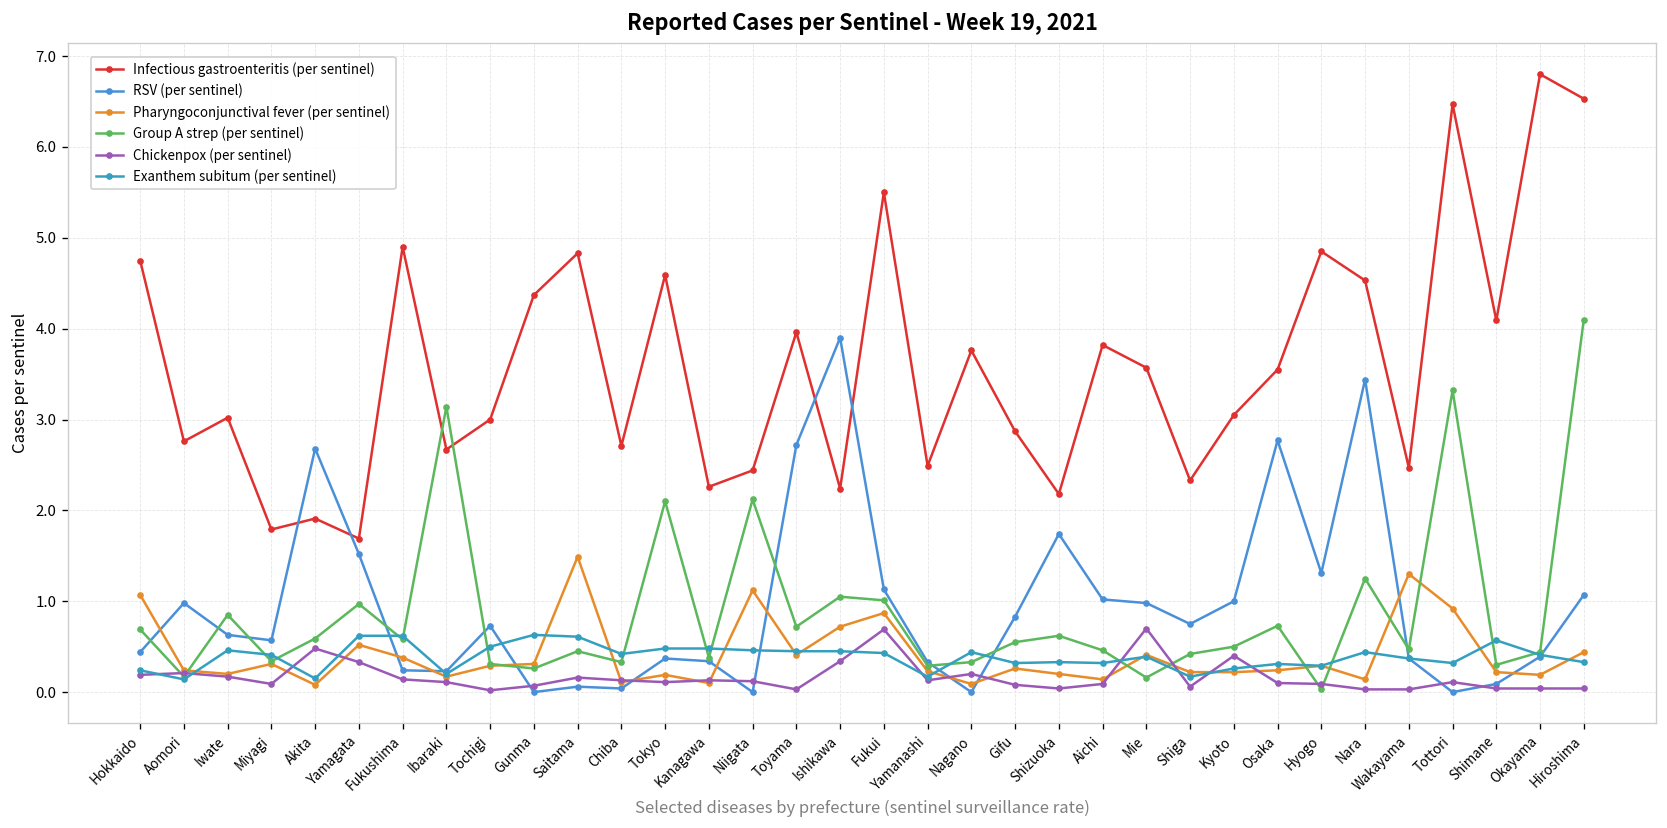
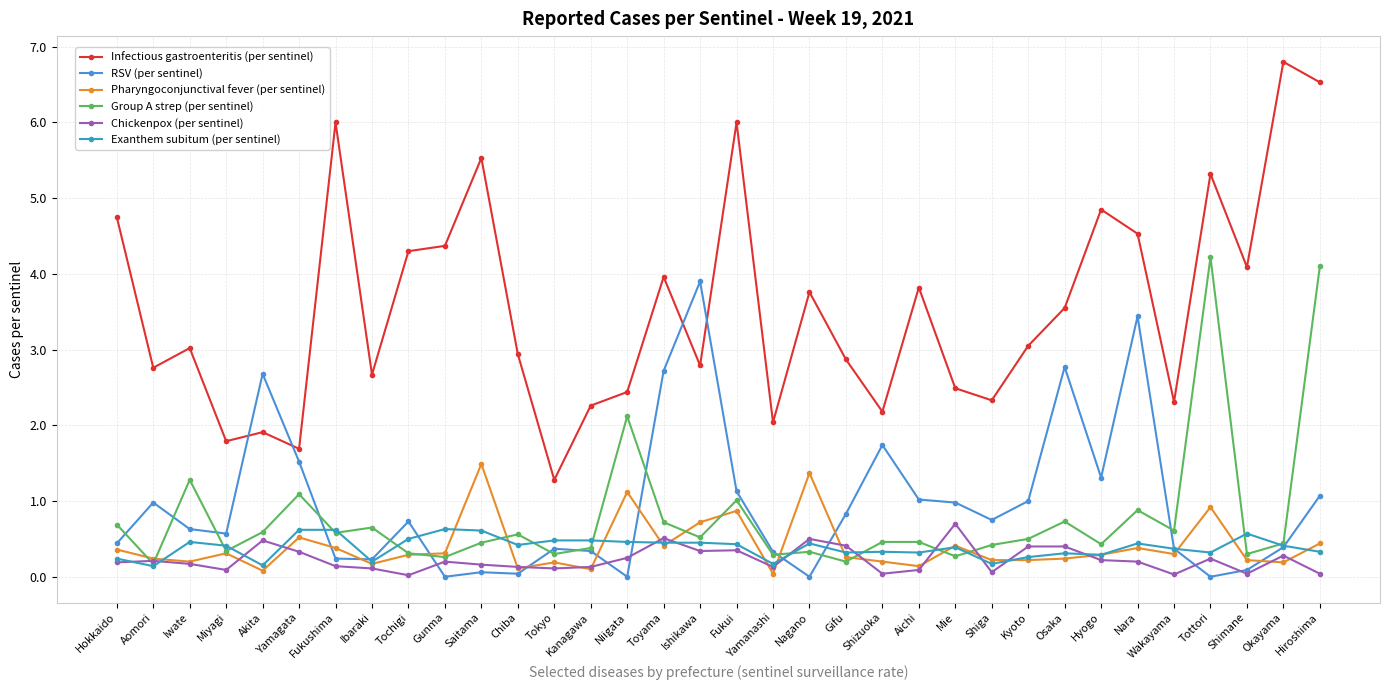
Pharyngoconjunctival fever (per sentinel), Hokkaido: 1.1 -> 0.4
Group A strep (per sentinel), Iwate: 0.9 -> 1.3
Group A strep (per sentinel), Yamagata: 1.0 -> 1.1
Infectious gastroenteritis (per sentinel), Fukushima: 4.9 -> 6.0
Group A strep (per sentinel), Ibaraki: 3.1 -> 0.7
Infectious gastroenteritis (per sentinel), Tochigi: 3.0 -> 4.3
Chickenpox (per sentinel), Gunma: 0.1 -> 0.2
Infectious gastroenteritis (per sentinel), Saitama: 4.8 -> 5.5
Infectious gastroenteritis (per sentinel), Chiba: 2.7 -> 2.9
Group A strep (per sentinel), Chiba: 0.3 -> 0.6
Infectious gastroenteritis (per sentinel), Tokyo: 4.6 -> 1.3
Group A strep (per sentinel), Tokyo: 2.1 -> 0.3
Chickenpox (per sentinel), Niigata: 0.1 -> 0.3
Chickenpox (per sentinel), Toyama: 0.0 -> 0.5
Infectious gastroenteritis (per sentinel), Ishikawa: 2.2 -> 2.8
Group A strep (per sentinel), Ishikawa: 1.1 -> 0.5
Infectious gastroenteritis (per sentinel), Fukui: 5.5 -> 6.0
Chickenpox (per sentinel), Fukui: 0.7 -> 0.4
Infectious gastroenteritis (per sentinel), Yamanashi: 2.5 -> 2.0
Pharyngoconjunctival fever (per sentinel), Yamanashi: 0.2 -> 0.0
Pharyngoconjunctival fever (per sentinel), Nagano: 0.1 -> 1.4
Chickenpox (per sentinel), Nagano: 0.2 -> 0.5
Group A strep (per sentinel), Gifu: 0.6 -> 0.2
Chickenpox (per sentinel), Gifu: 0.1 -> 0.4
Group A strep (per sentinel), Shizuoka: 0.6 -> 0.5
Infectious gastroenteritis (per sentinel), Mie: 3.6 -> 2.5
Group A strep (per sentinel), Mie: 0.2 -> 0.3
Chickenpox (per sentinel), Osaka: 0.1 -> 0.4
Group A strep (per sentinel), Hyogo: 0.0 -> 0.4
Chickenpox (per sentinel), Hyogo: 0.1 -> 0.2
Pharyngoconjunctival fever (per sentinel), Nara: 0.1 -> 0.4
Group A strep (per sentinel), Nara: 1.3 -> 0.9
Chickenpox (per sentinel), Nara: 0.0 -> 0.2
Infectious gastroenteritis (per sentinel), Wakayama: 2.5 -> 2.3
Pharyngoconjunctival fever (per sentinel), Wakayama: 1.3 -> 0.3
Group A strep (per sentinel), Wakayama: 0.5 -> 0.6
Infectious gastroenteritis (per sentinel), Tottori: 6.5 -> 5.3
Group A strep (per sentinel), Tottori: 3.3 -> 4.2
Chickenpox (per sentinel), Tottori: 0.1 -> 0.2
Chickenpox (per sentinel), Okayama: 0.0 -> 0.3
